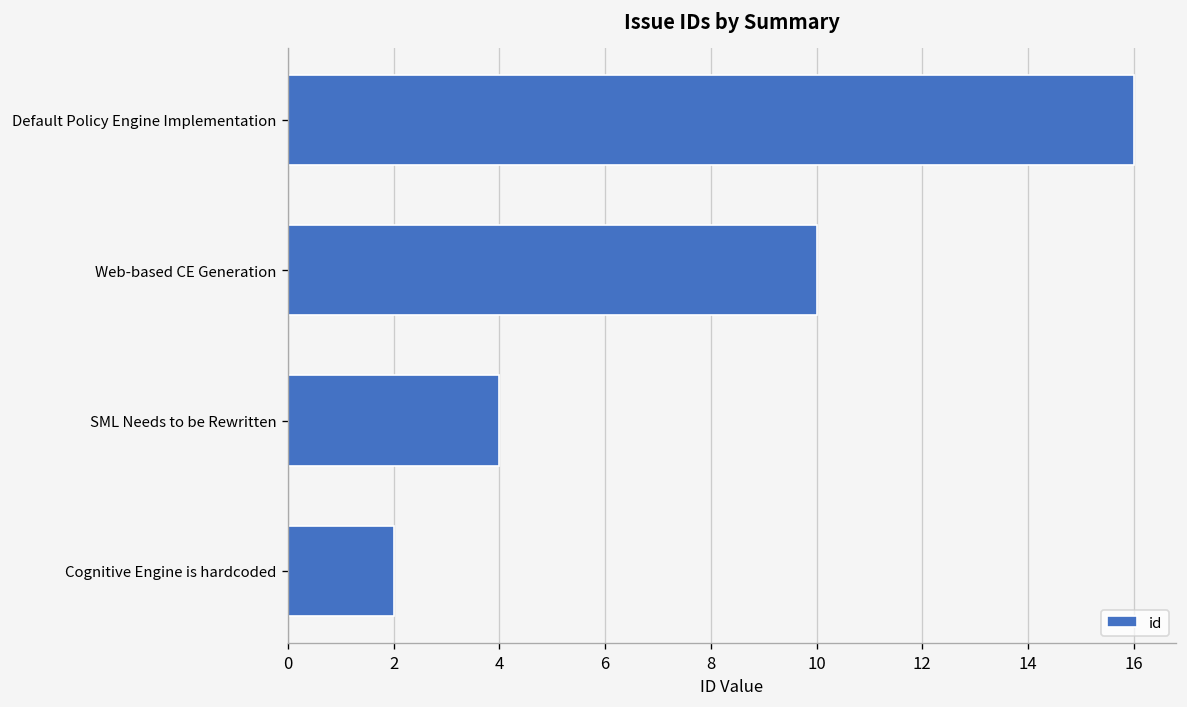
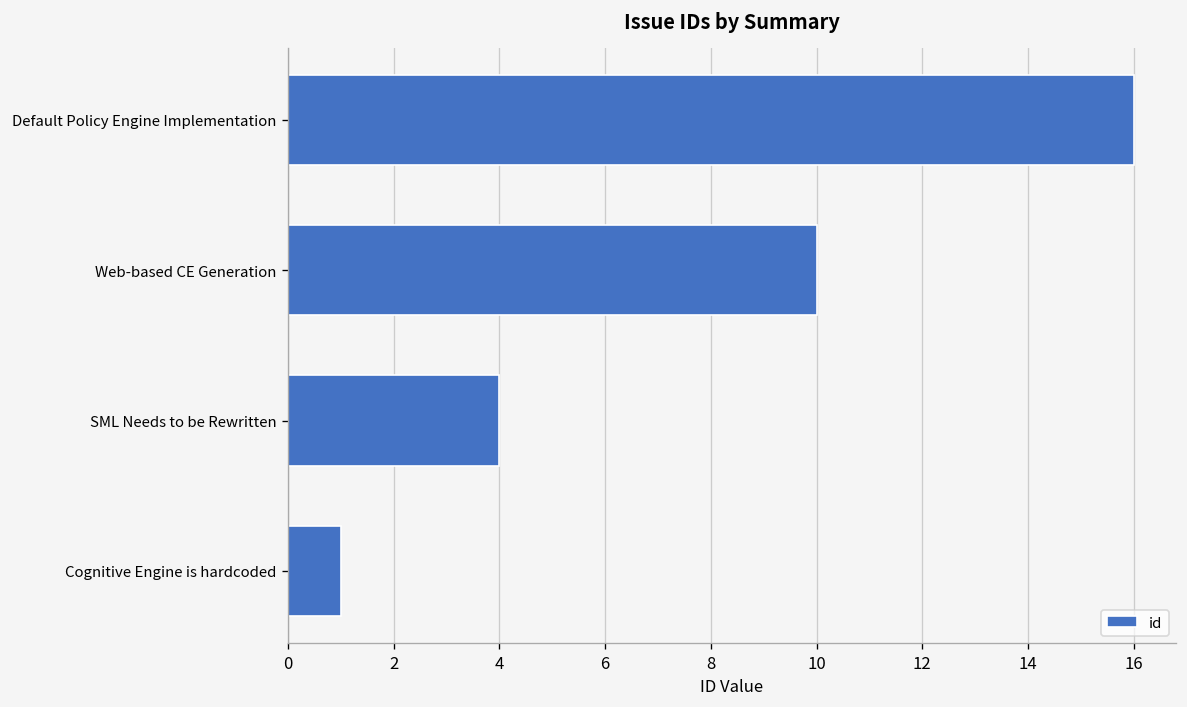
Cognitive Engine is hardcoded: 2 -> 1
